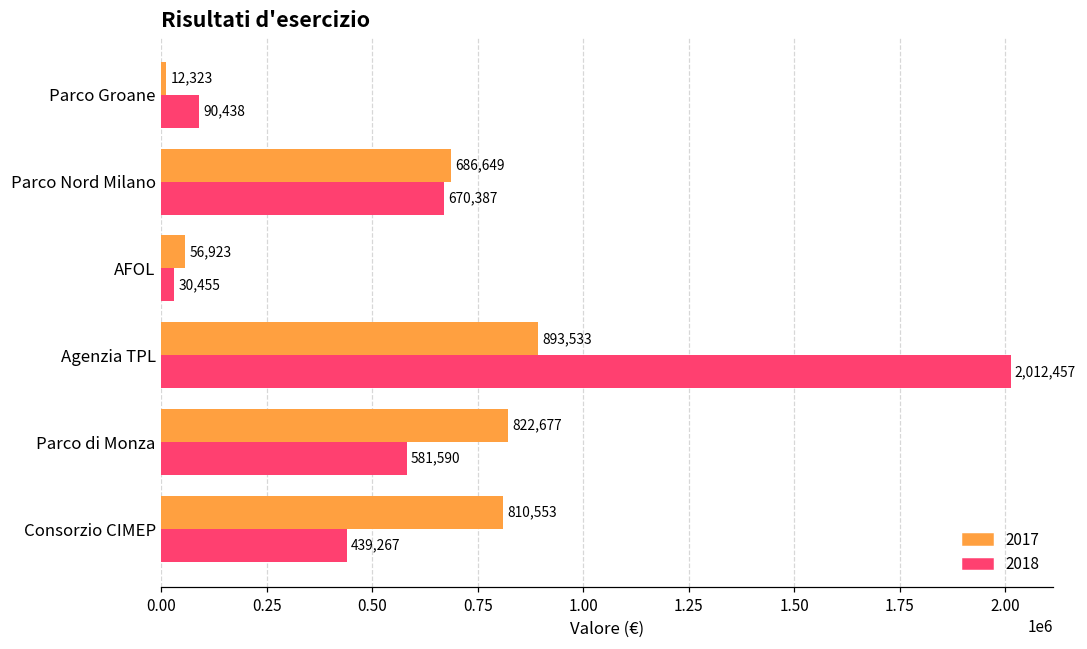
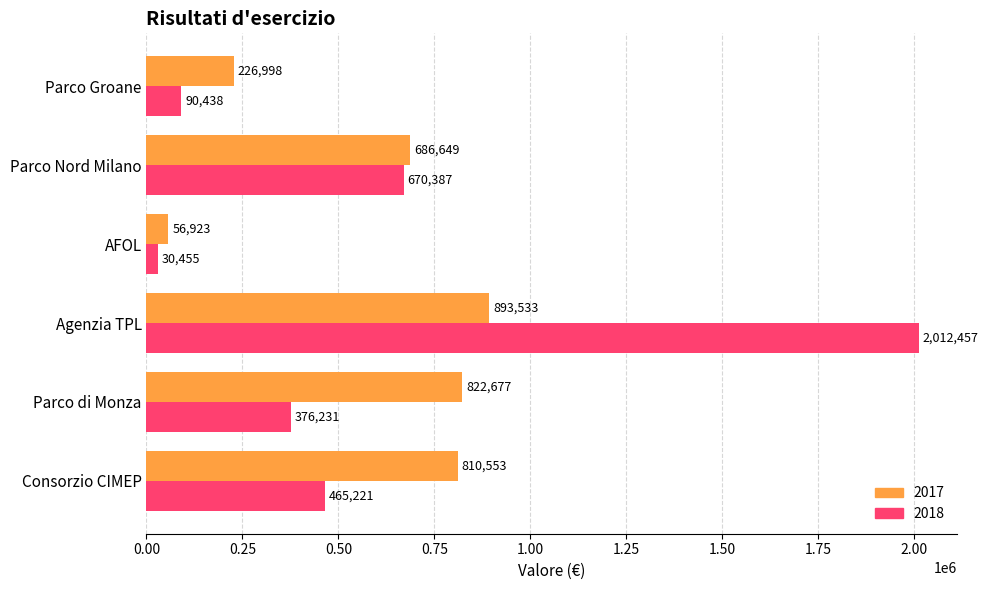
2017, Parco Groane: 12,323 -> 226,998
2018, Parco di Monza: 581,590 -> 376,231
2018, Consorzio CIMEP: 439,267 -> 465,221
